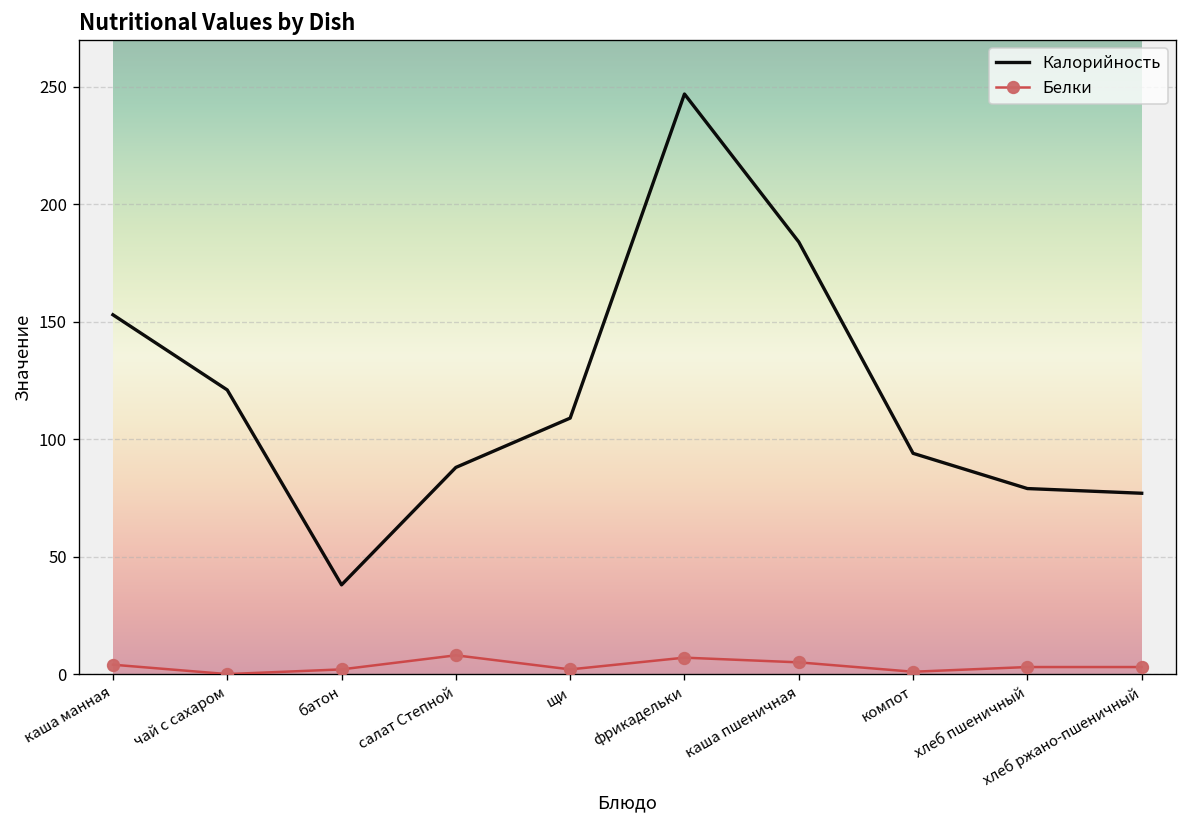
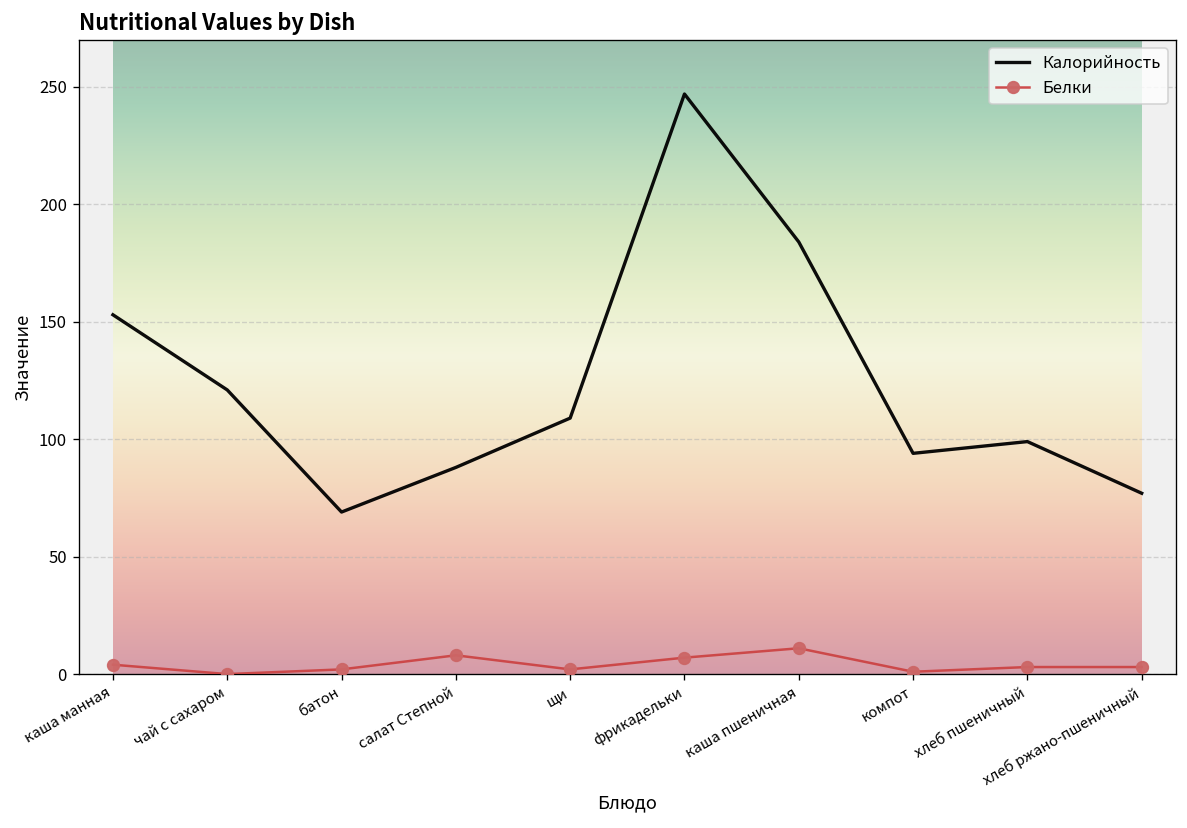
Калорийность, батон: 38 -> 69
Белки, каша пшеничная: 5 -> 11
Калорийность, хлеб пшеничный: 79 -> 99
